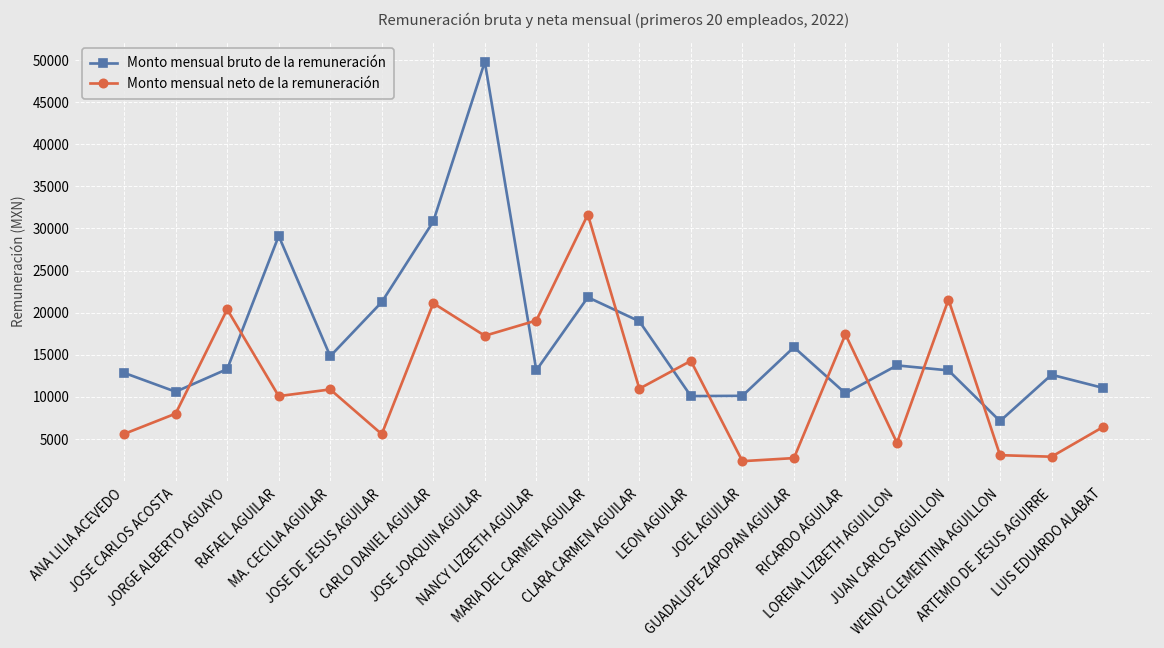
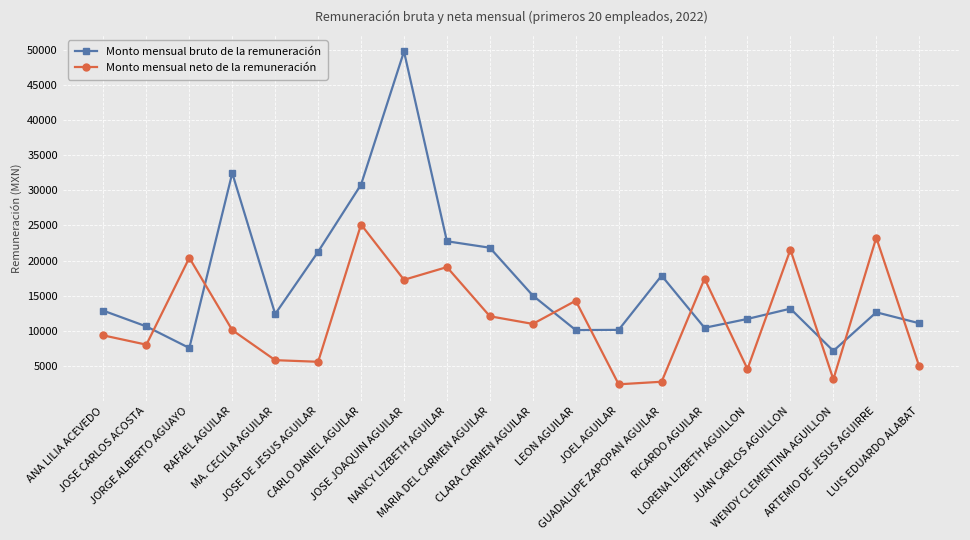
Monto mensual neto de la remuneración, ANA LILIA ACEVEDO: 6000 -> 9000
Monto mensual bruto de la remuneración, JORGE ALBERTO AGUAYO: 13000 -> 8000
Monto mensual bruto de la remuneración, RAFAEL AGUILAR: 29000 -> 32000
Monto mensual bruto de la remuneración, MA. CECILIA AGUILAR: 15000 -> 12000
Monto mensual neto de la remuneración, MA. CECILIA AGUILAR: 11000 -> 6000
Monto mensual neto de la remuneración, CARLO DANIEL AGUILAR: 21000 -> 25000
Monto mensual bruto de la remuneración, NANCY LIZBETH AGUILAR: 13000 -> 23000
Monto mensual neto de la remuneración, MARIA DEL CARMEN AGUILAR: 32000 -> 12000
Monto mensual bruto de la remuneración, CLARA CARMEN AGUILAR: 19000 -> 15000
Monto mensual bruto de la remuneración, GUADALUPE ZAPOPAN AGUILAR: 16000 -> 18000
Monto mensual bruto de la remuneración, LORENA LIZBETH AGUILLON: 14000 -> 12000
Monto mensual neto de la remuneración, ARTEMIO DE JESUS AGUIRRE: 3000 -> 23000
Monto mensual neto de la remuneración, LUIS EDUARDO ALABAT: 6000 -> 5000
